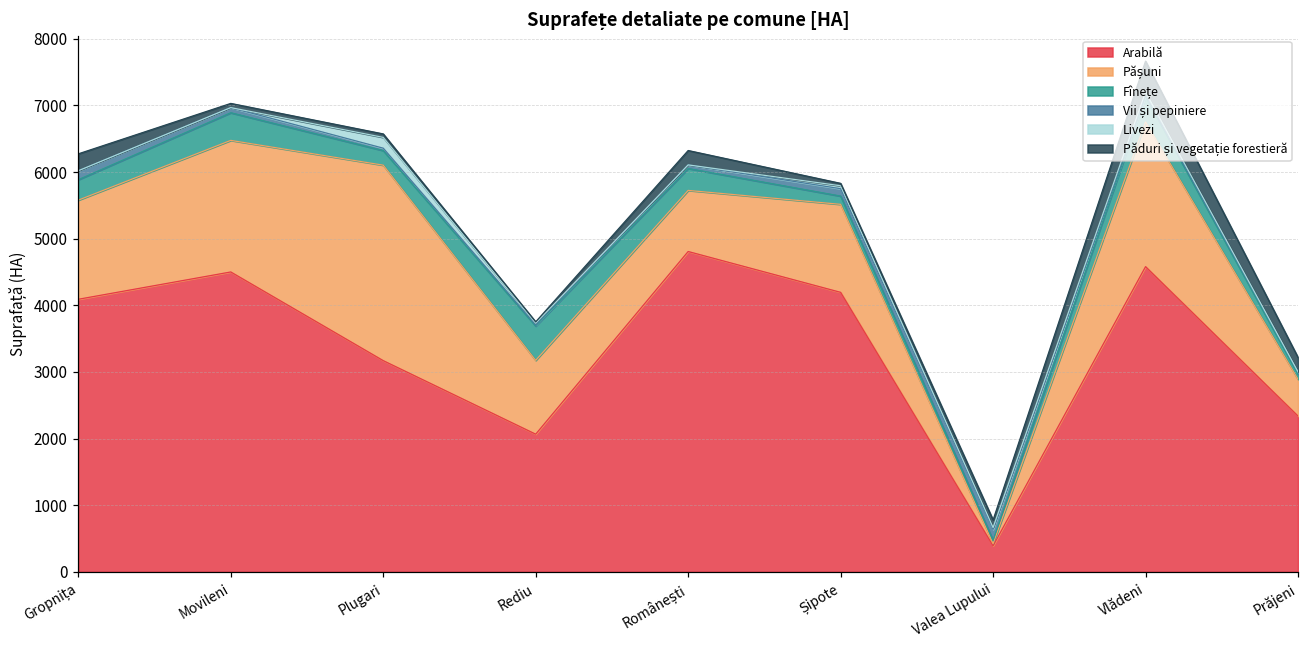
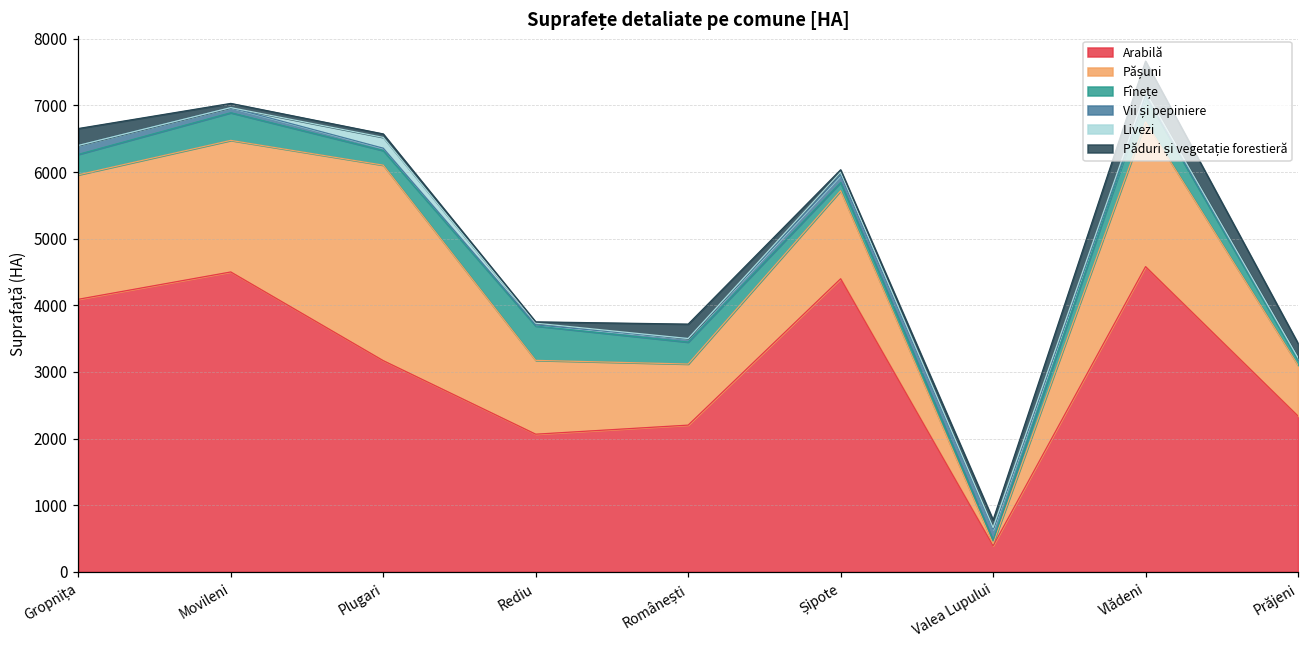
Pășuni, Gropnița: 1500 -> 1900
Arabilă, Românești: 4800 -> 2200
Arabilă, Șipote: 4200 -> 4400
Pășuni, Prăjeni: 600 -> 800
